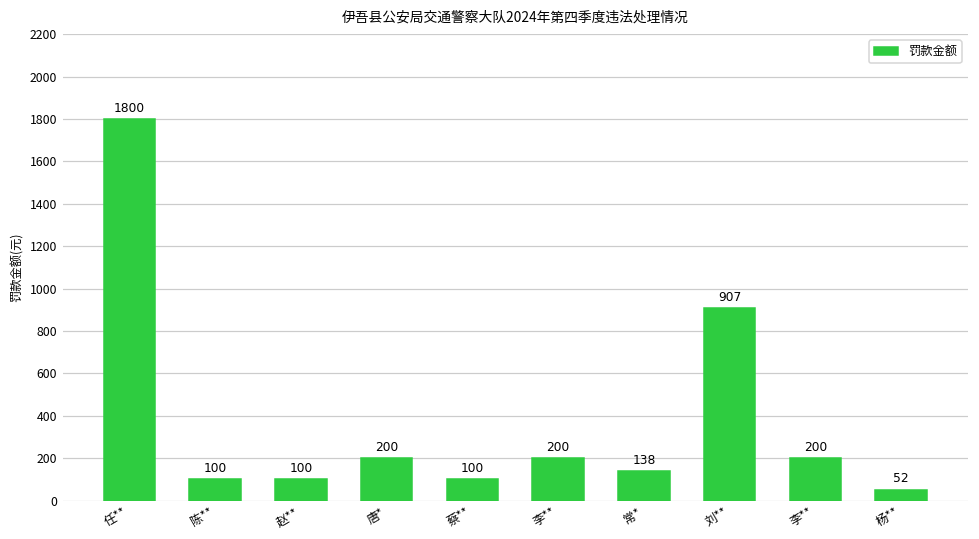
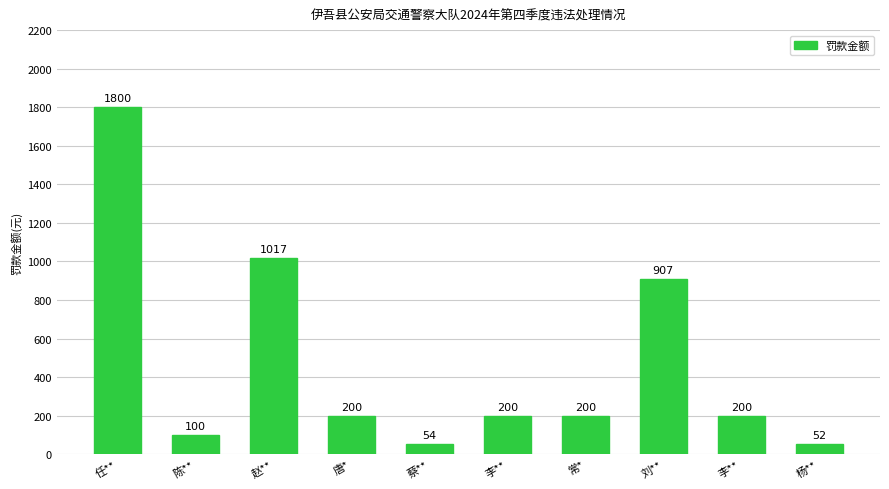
赵**: 100 -> 1017
蔡**: 100 -> 54
常*: 138 -> 200
